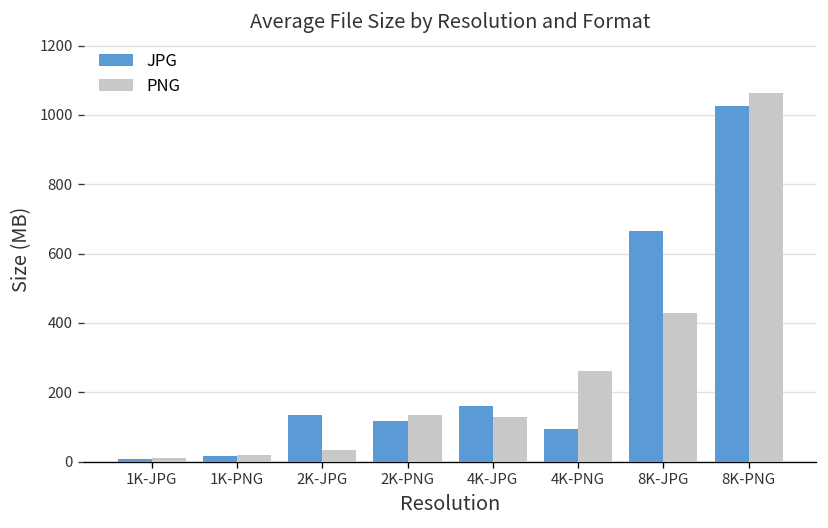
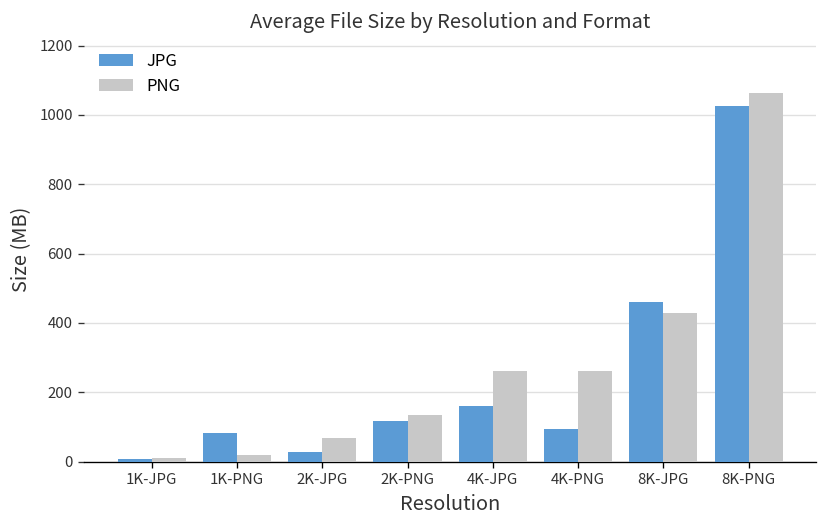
JPG, 1K-PNG: 20 -> 80
JPG, 2K-JPG: 130 -> 30
PNG, 2K-JPG: 30 -> 70
PNG, 4K-JPG: 130 -> 260
JPG, 8K-JPG: 660 -> 460
